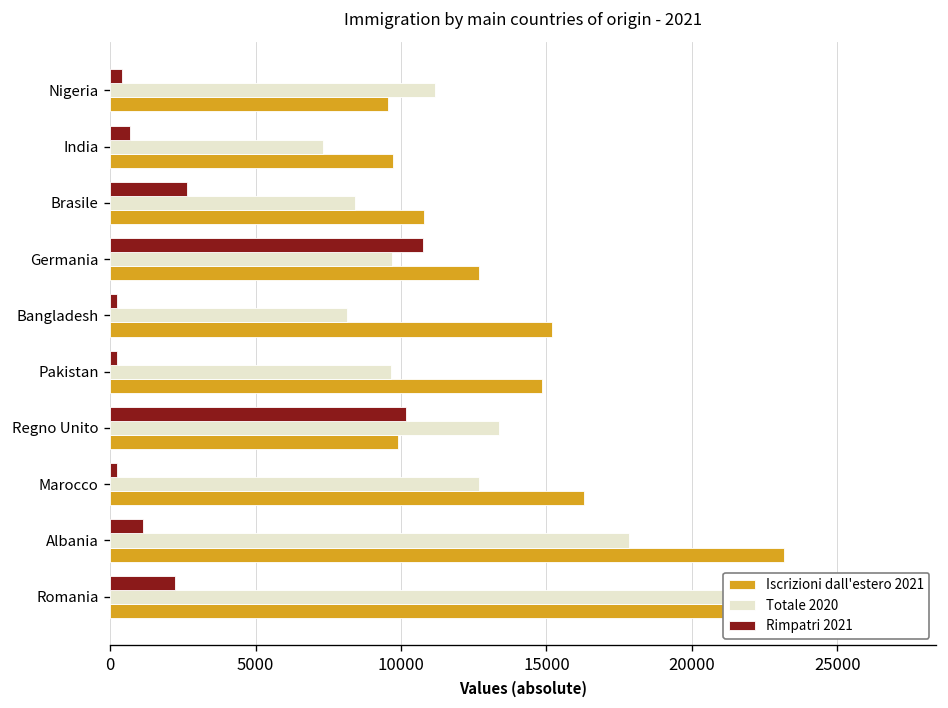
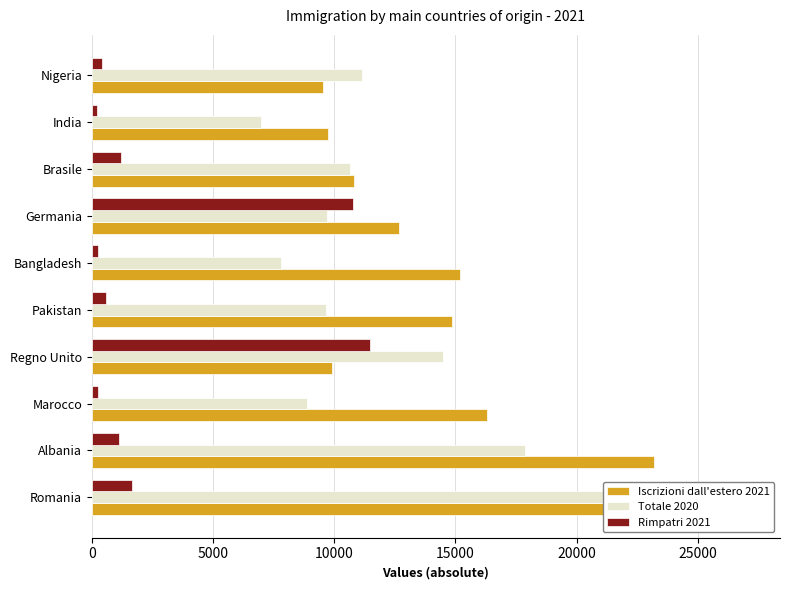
Rimpatri 2021, India: 700 -> 200
Totale 2020, India: 7300 -> 7000
Rimpatri 2021, Brasile: 2600 -> 1200
Totale 2020, Brasile: 8400 -> 10700
Totale 2020, Bangladesh: 8100 -> 7800
Rimpatri 2021, Pakistan: 200 -> 600
Rimpatri 2021, Regno Unito: 10200 -> 11500
Totale 2020, Regno Unito: 13400 -> 14500
Totale 2020, Marocco: 12700 -> 8900
Rimpatri 2021, Romania: 2200 -> 1700
